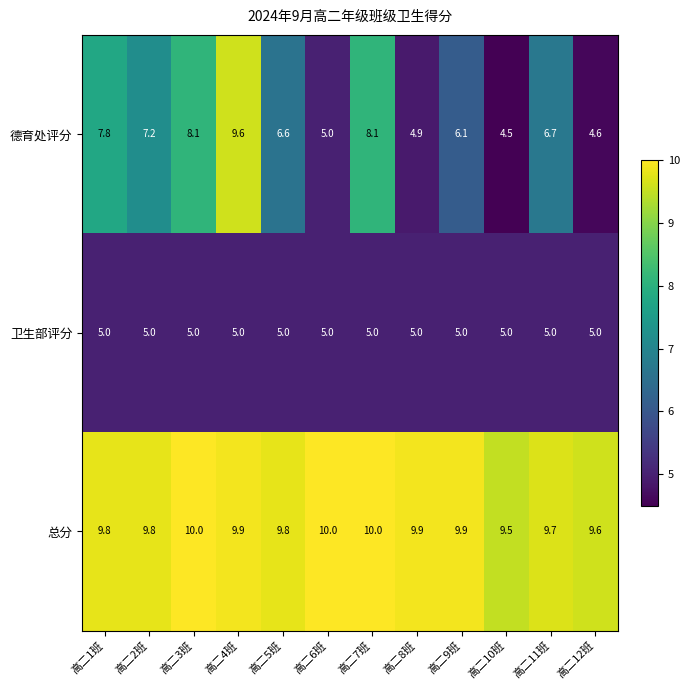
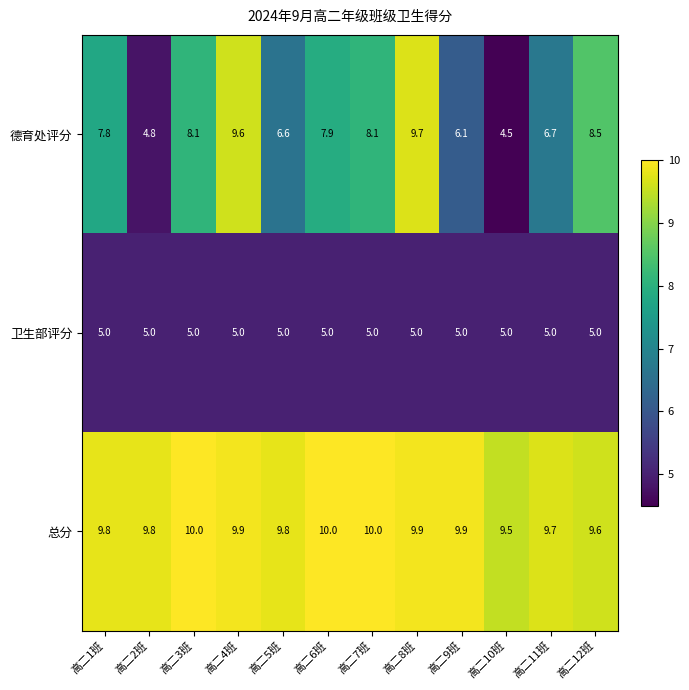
德育处评分, 高二2班: 7.2 -> 4.8
德育处评分, 高二6班: 5.0 -> 7.9
德育处评分, 高二8班: 4.9 -> 9.7
德育处评分, 高二12班: 4.6 -> 8.5
